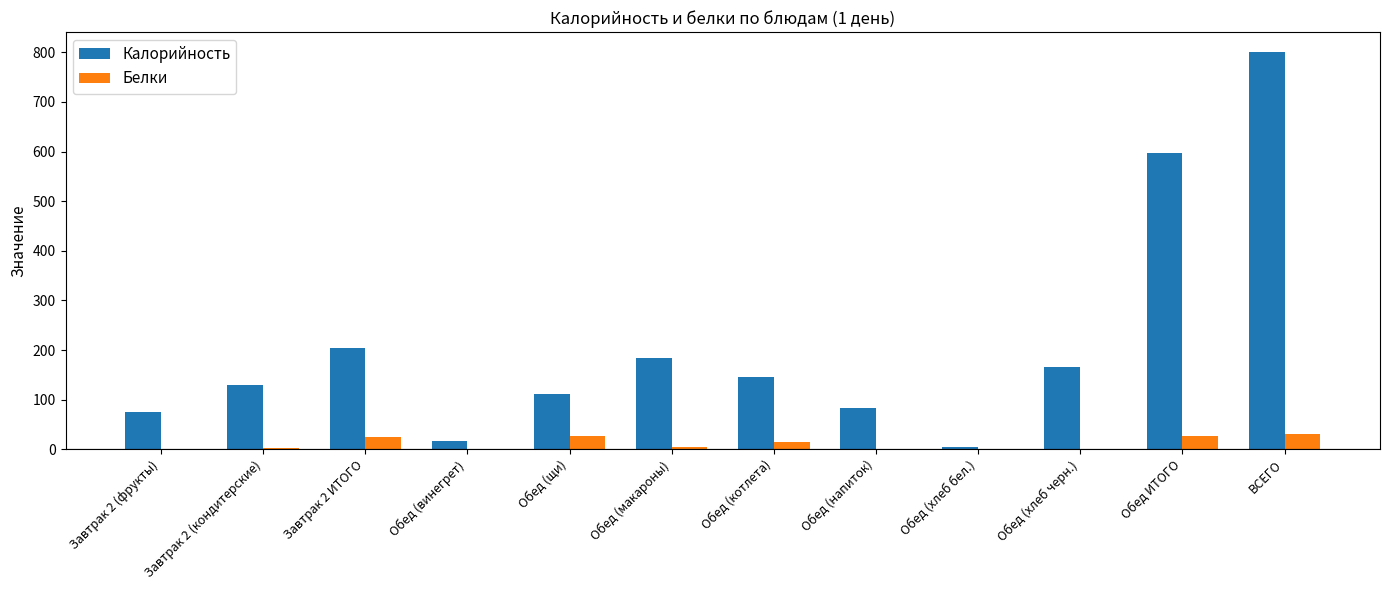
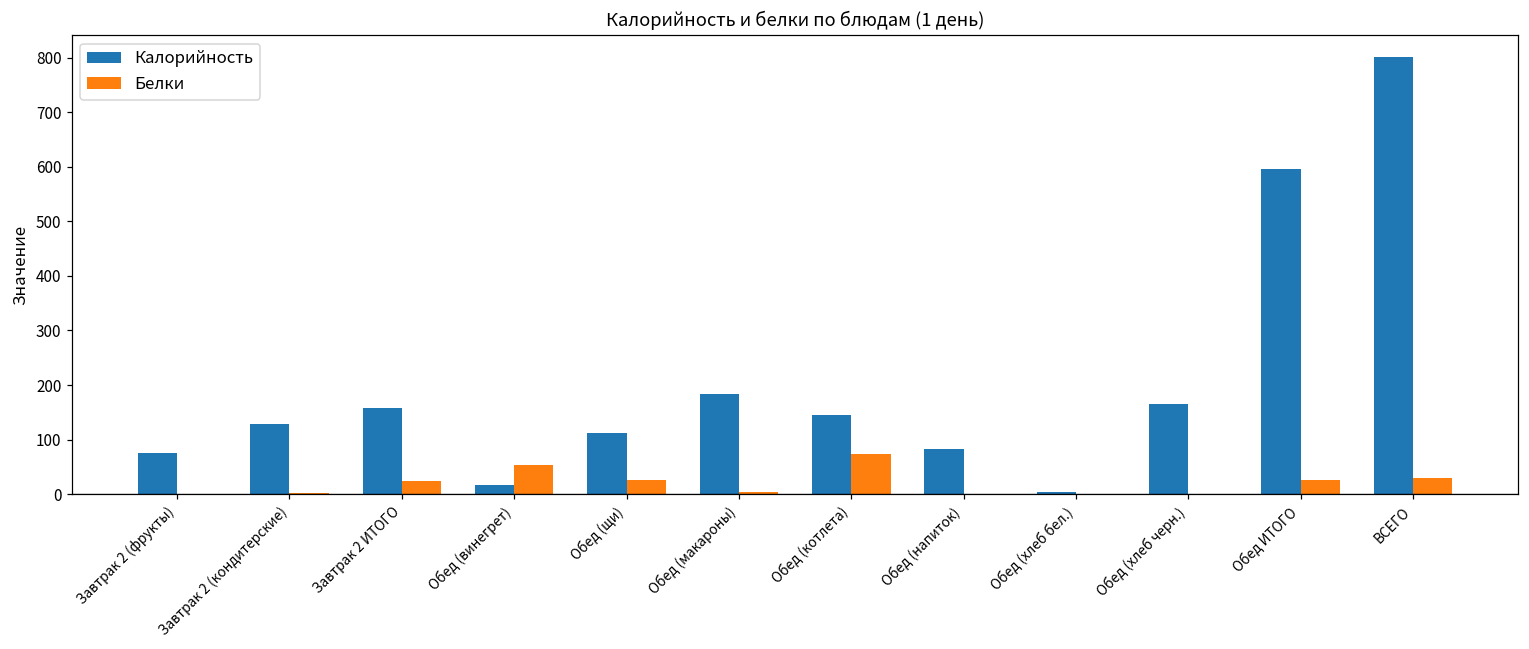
Калорийность, Завтрак 2 ИТОГО: 200 -> 160
Белки, Обед (винегрет): 0 -> 50
Белки, Обед (котлета): 10 -> 70
